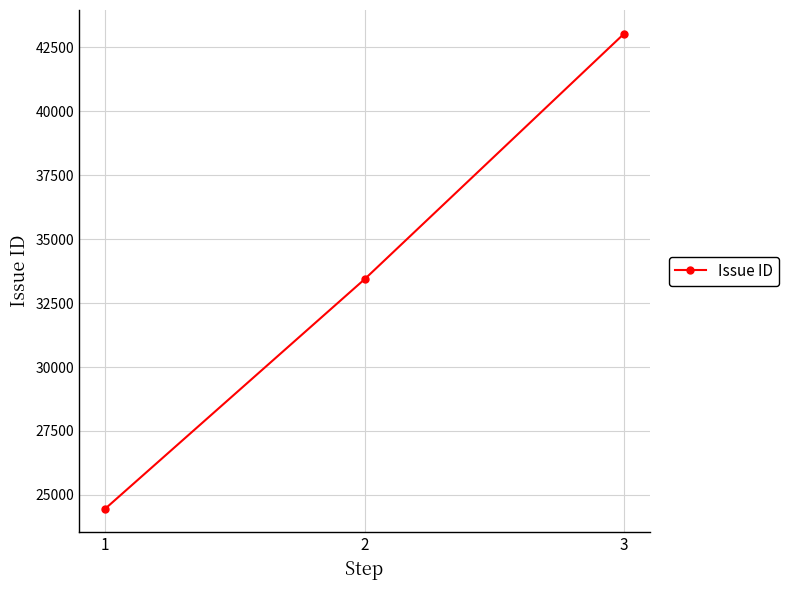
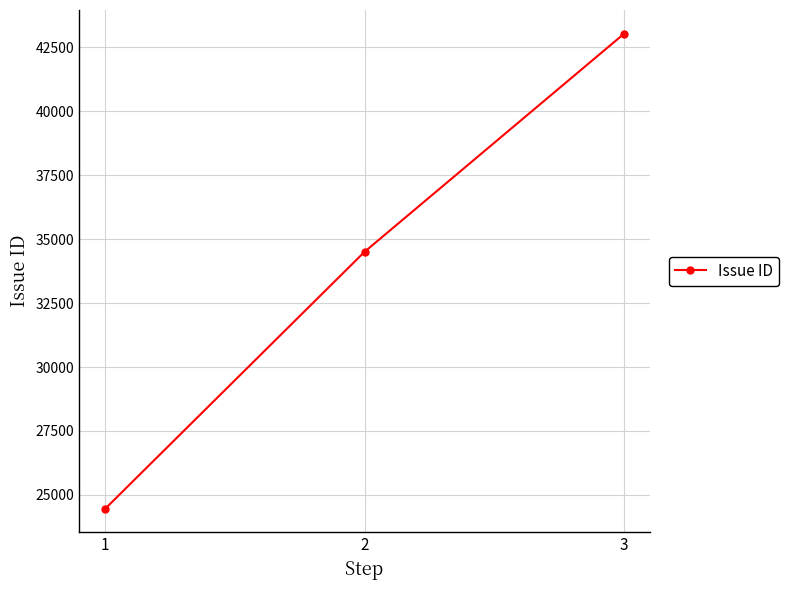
2: 33400 -> 34500
